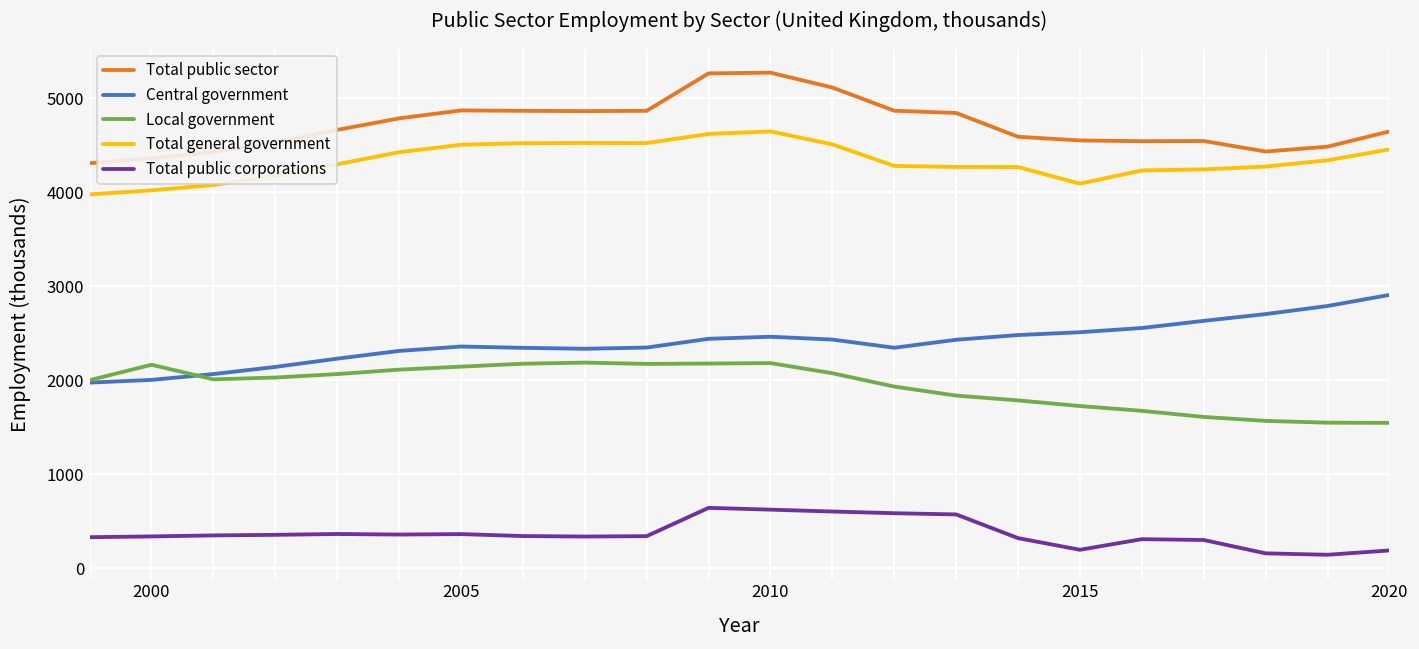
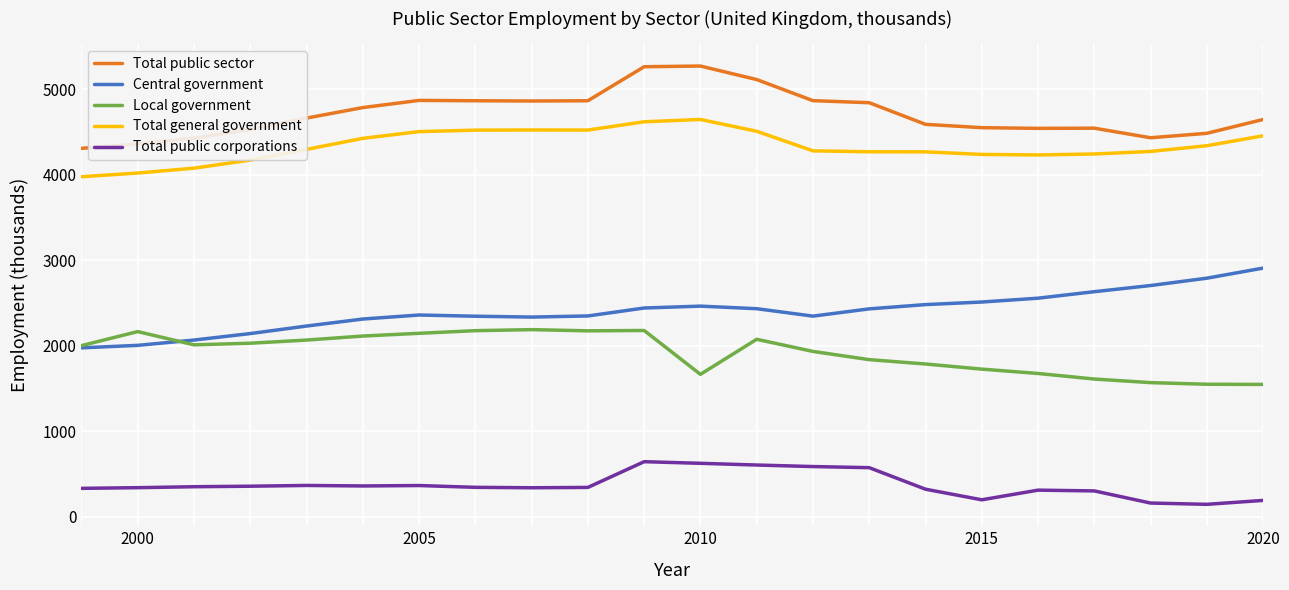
Local government, 2010: 2200 -> 1700
Total general government, 2015: 4100 -> 4200
